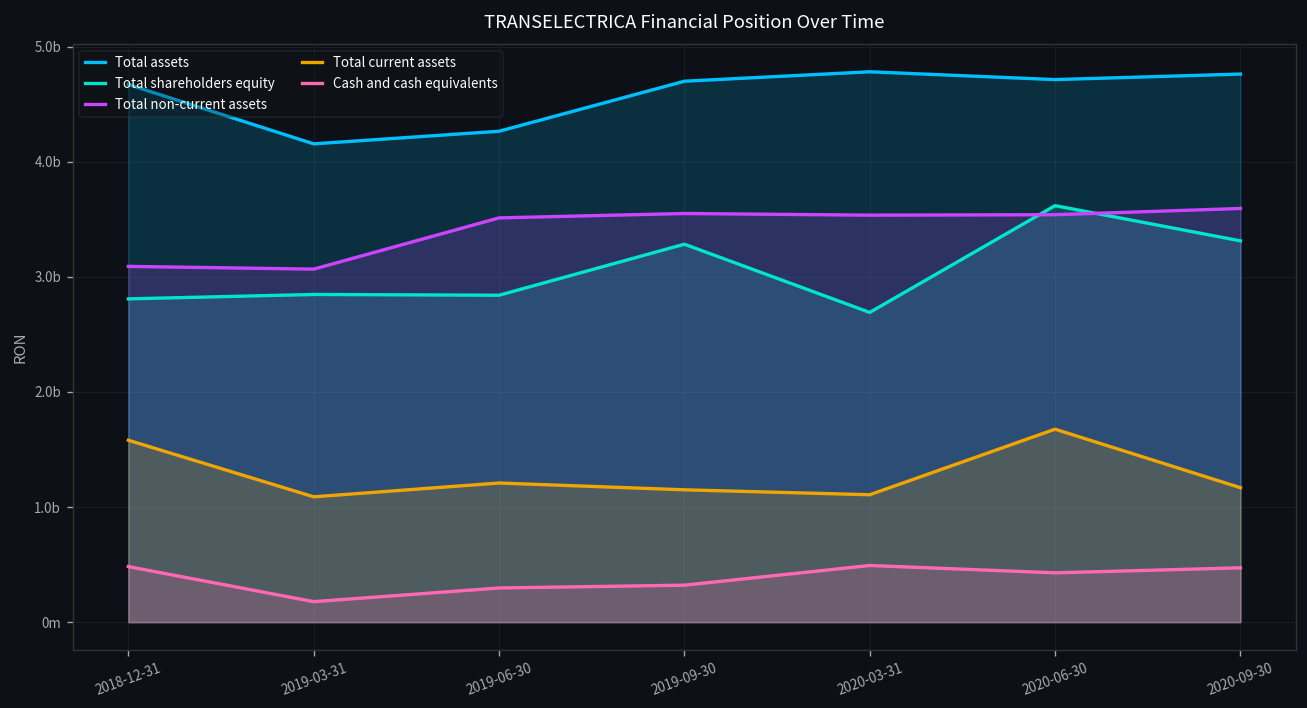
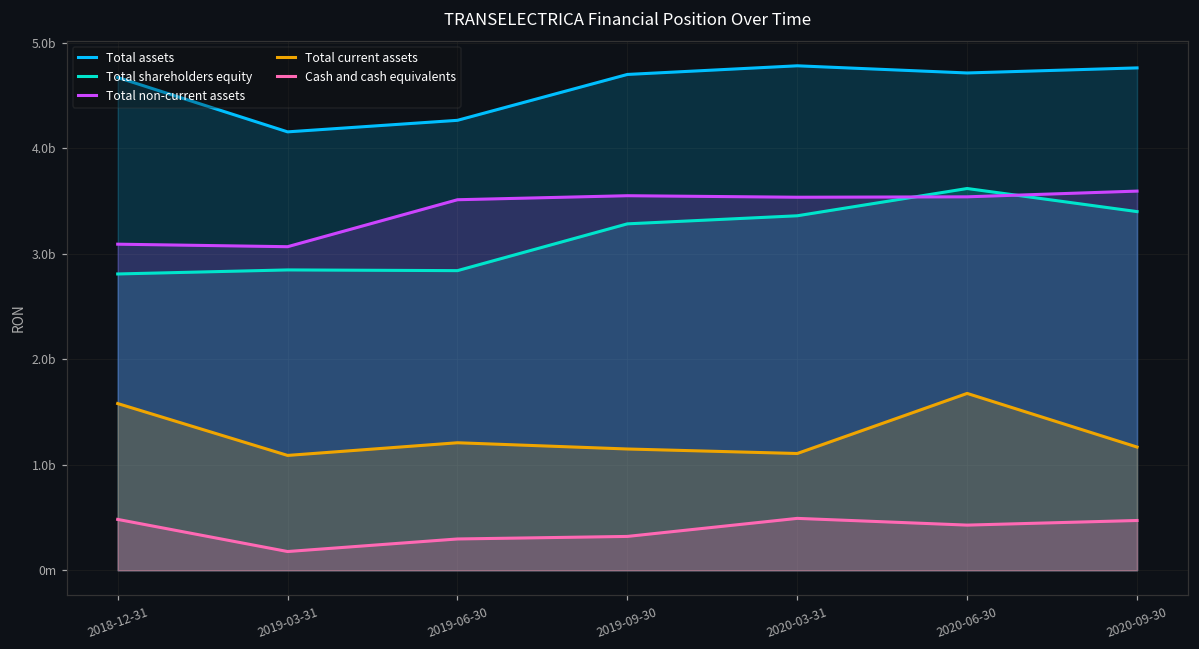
Total shareholders equity, 2020-03-31: 2.7b -> 3.4b
Total shareholders equity, 2020-09-30: 3.3b -> 3.4b
